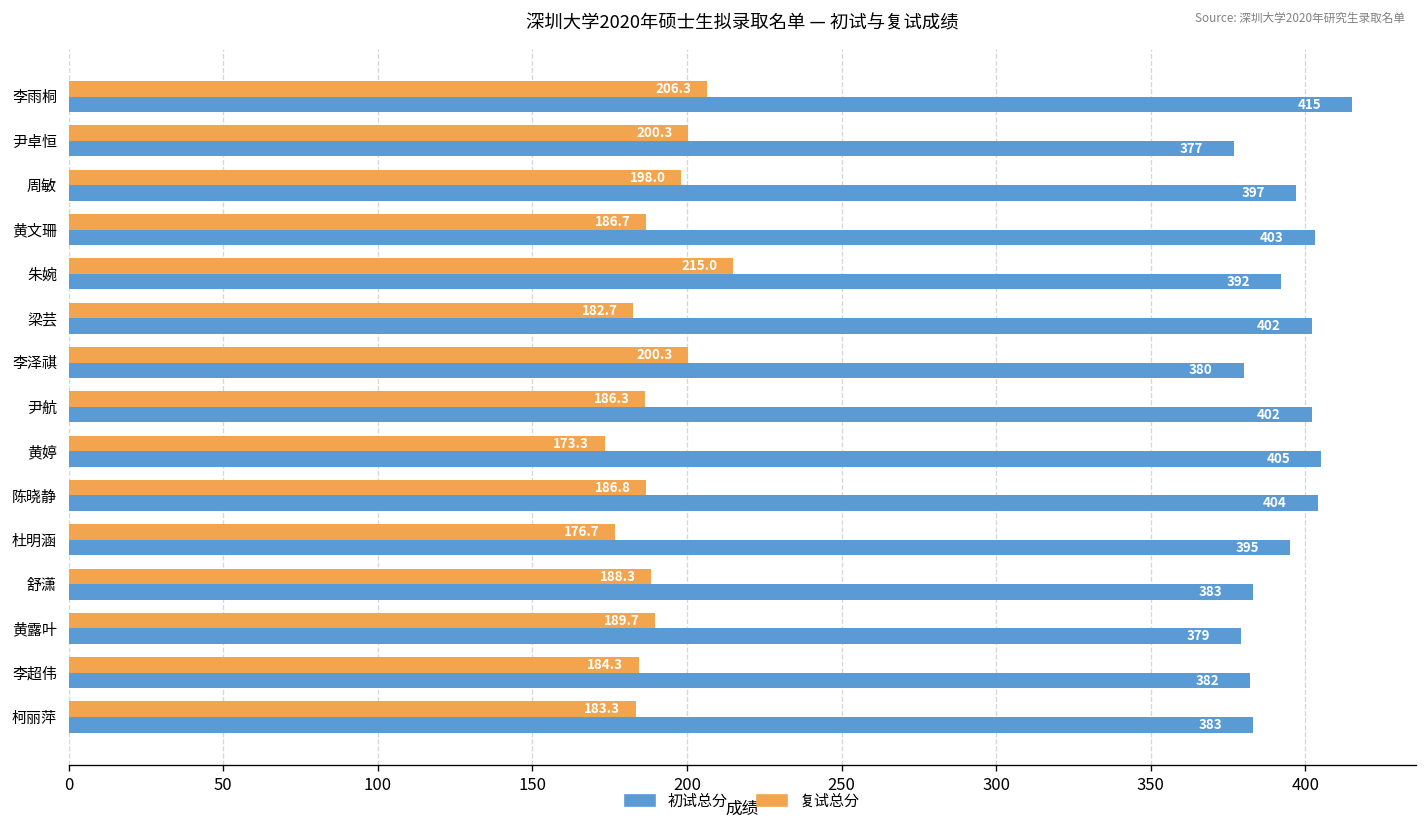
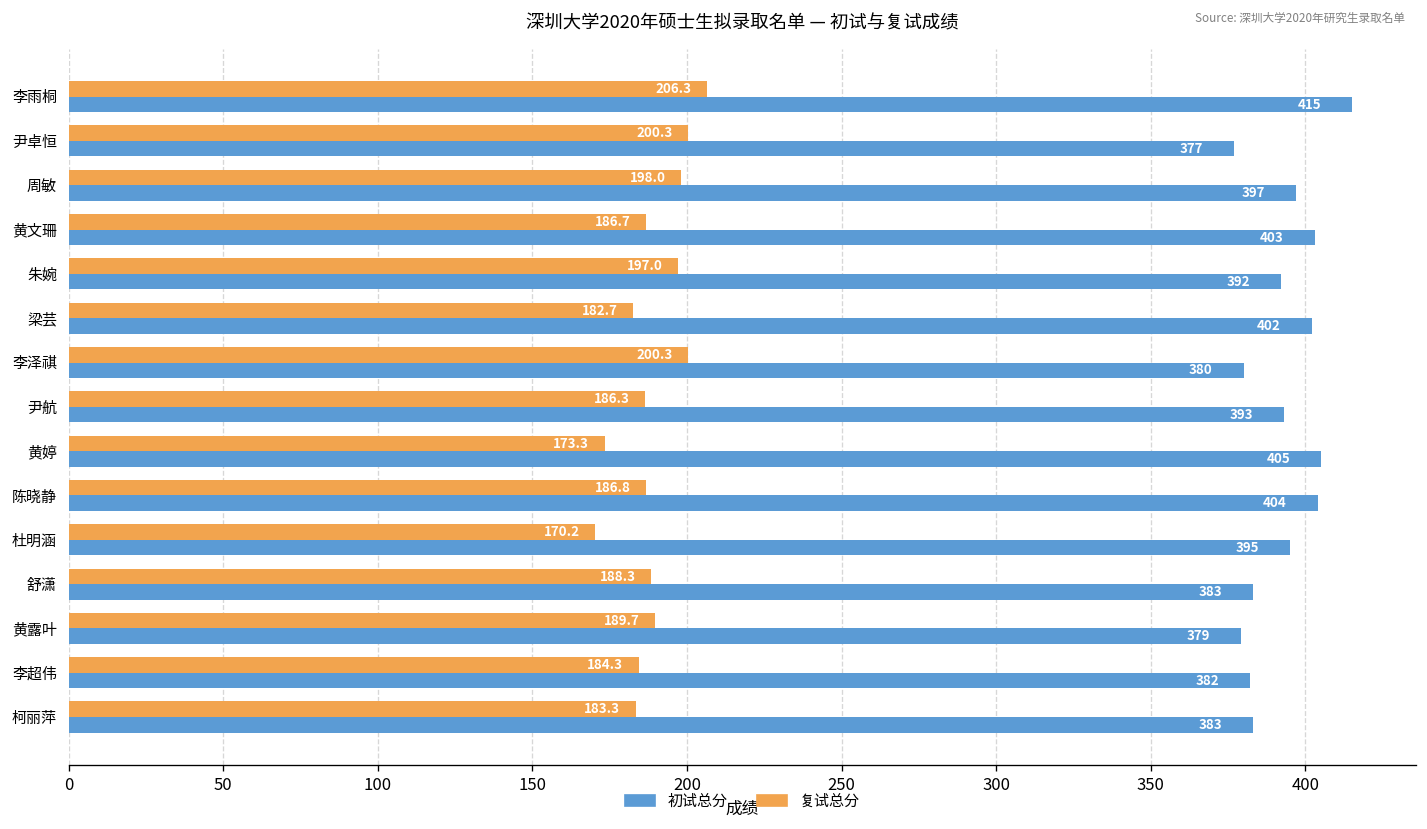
复试总分, 朱婉: 215.0 -> 197.0
初试总分, 尹航: 402 -> 393
复试总分, 杜明涵: 176.7 -> 170.2
